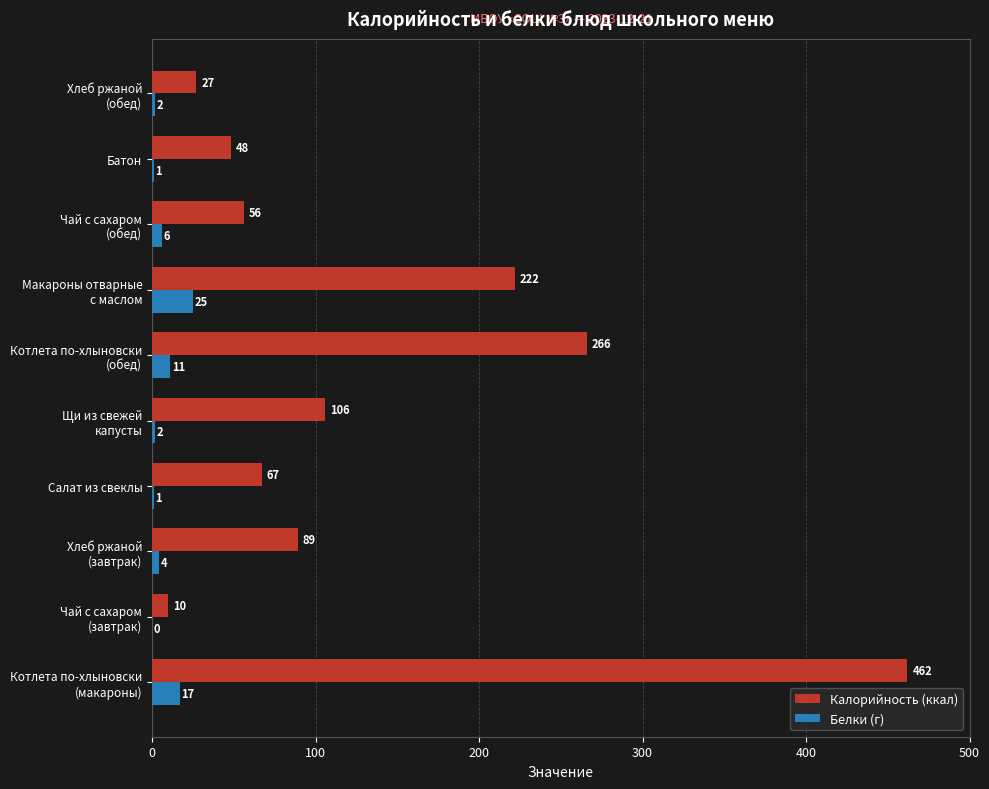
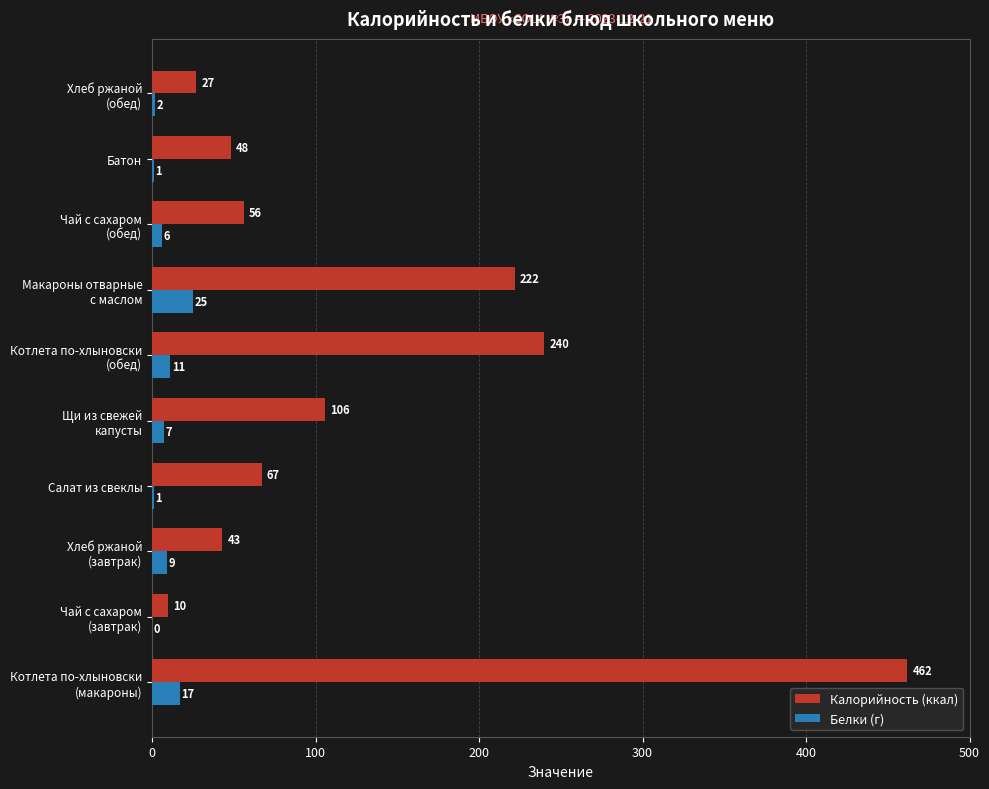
Калорийность (ккал), Котлета по-хлыновски (обед): 266 -> 240
Белки (г), Щи из свежей капусты: 2 -> 7
Калорийность (ккал), Хлеб ржаной (завтрак): 89 -> 43
Белки (г), Хлеб ржаной (завтрак): 4 -> 9
